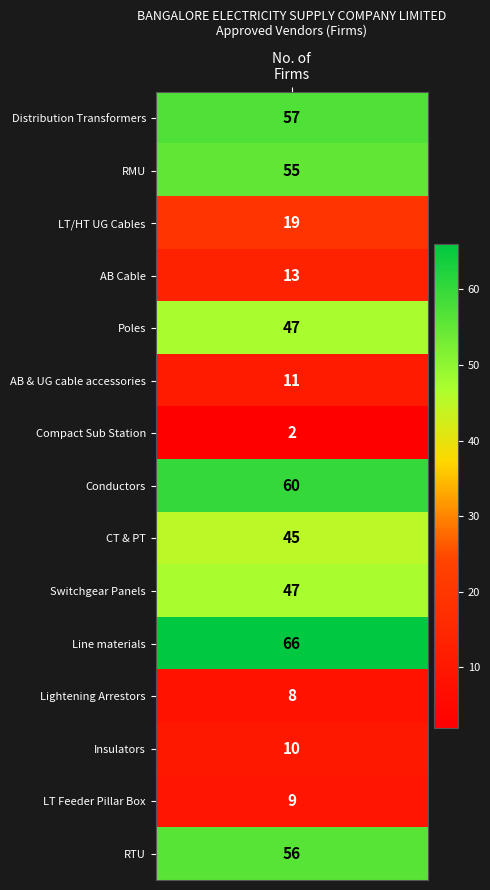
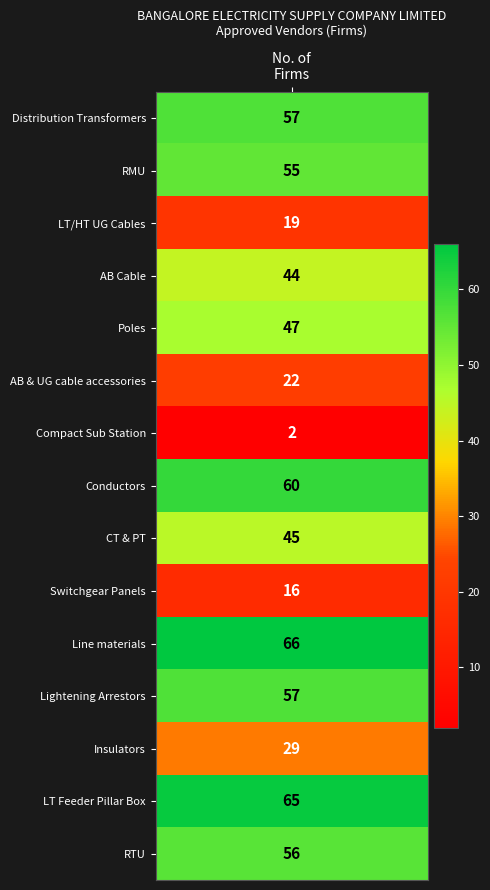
AB Cable, No. of Firms: 13 -> 44
AB & UG cable accessories, No. of Firms: 11 -> 22
Switchgear Panels, No. of Firms: 47 -> 16
Lightening Arrestors, No. of Firms: 8 -> 57
Insulators, No. of Firms: 10 -> 29
LT Feeder Pillar Box, No. of Firms: 9 -> 65
